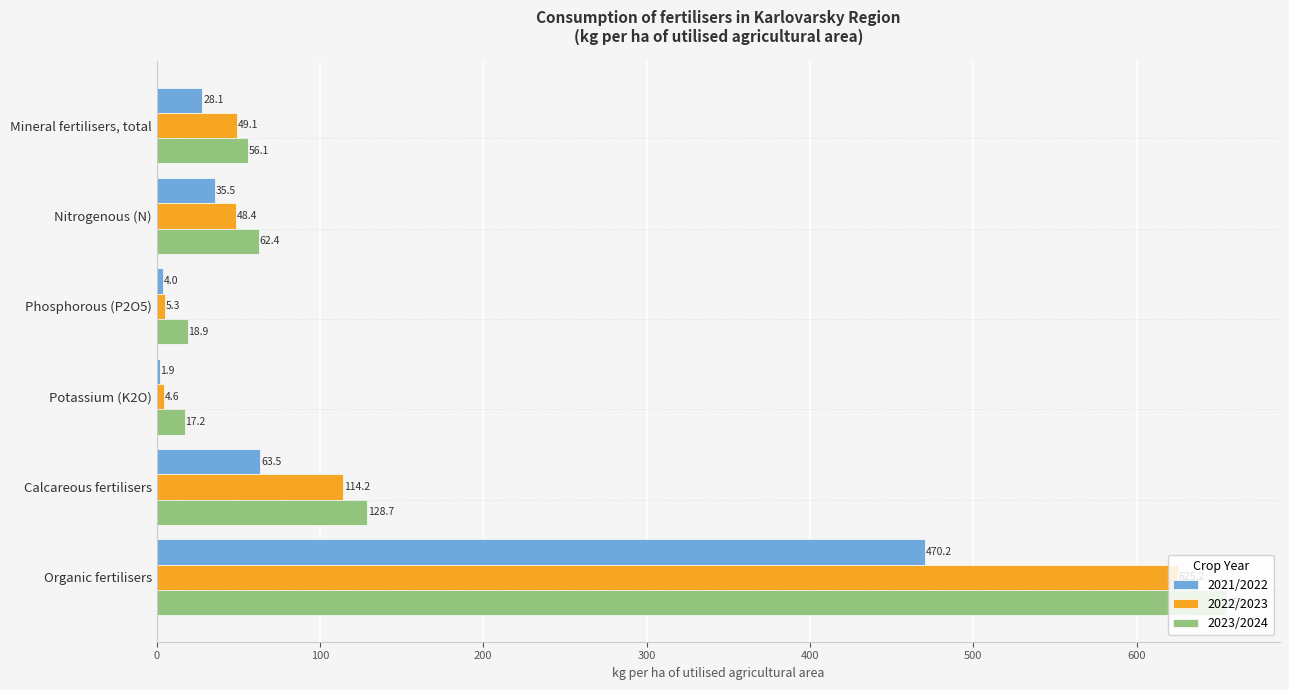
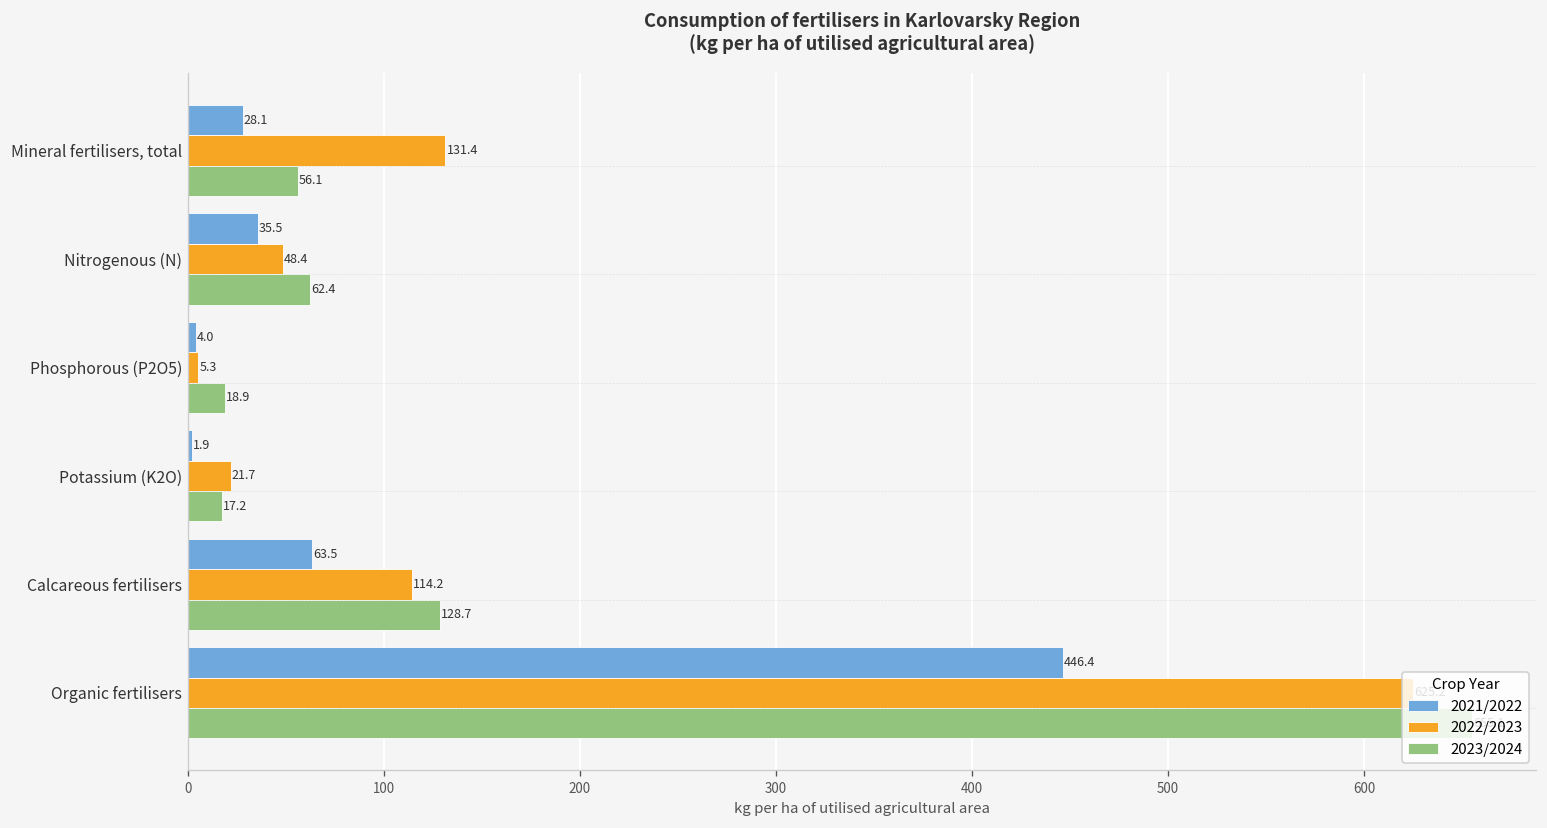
2022/2023, Mineral fertilisers, total: 49.1 -> 131.4
2022/2023, Potassium (K2O): 4.6 -> 21.7
2021/2022, Organic fertilisers: 470.2 -> 446.4
